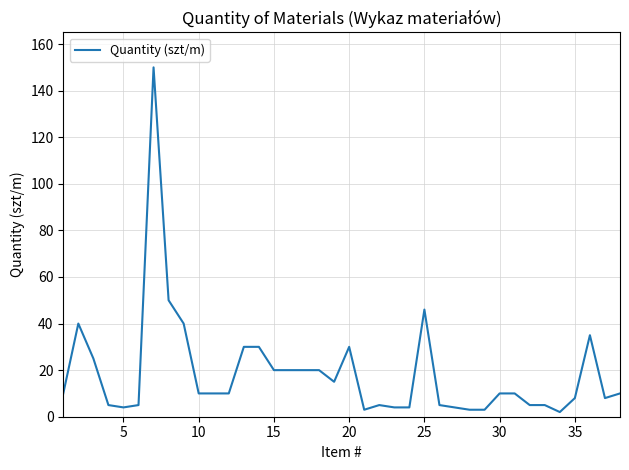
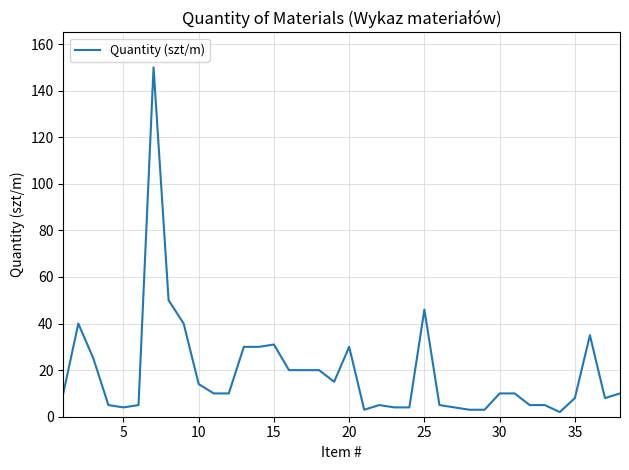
10: 10 -> 14
15: 20 -> 31
